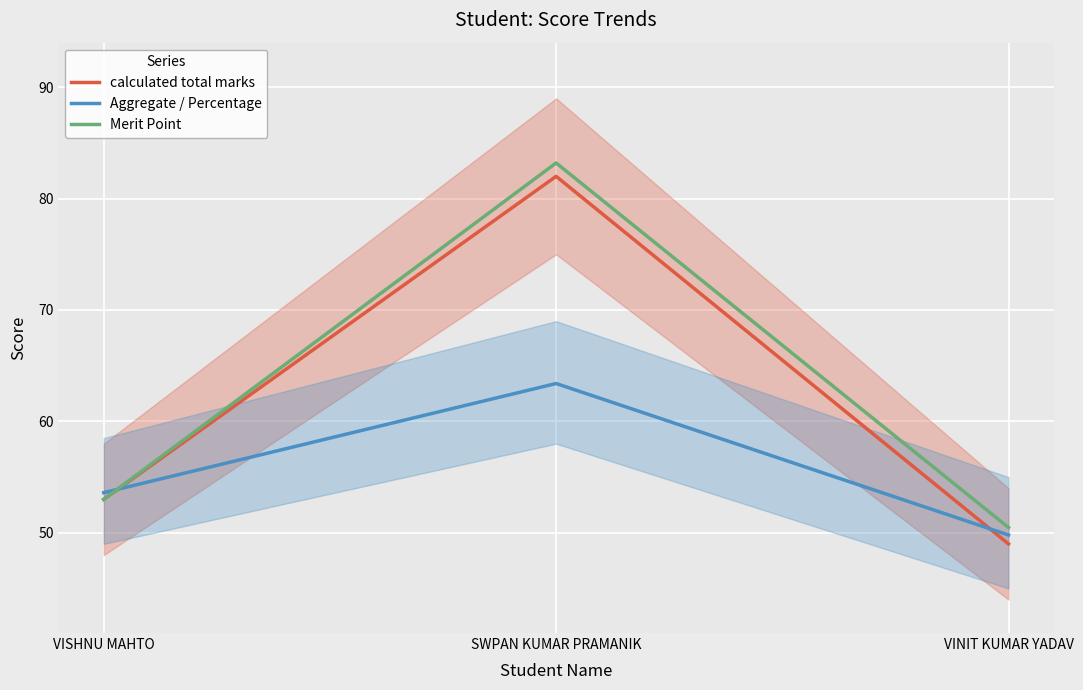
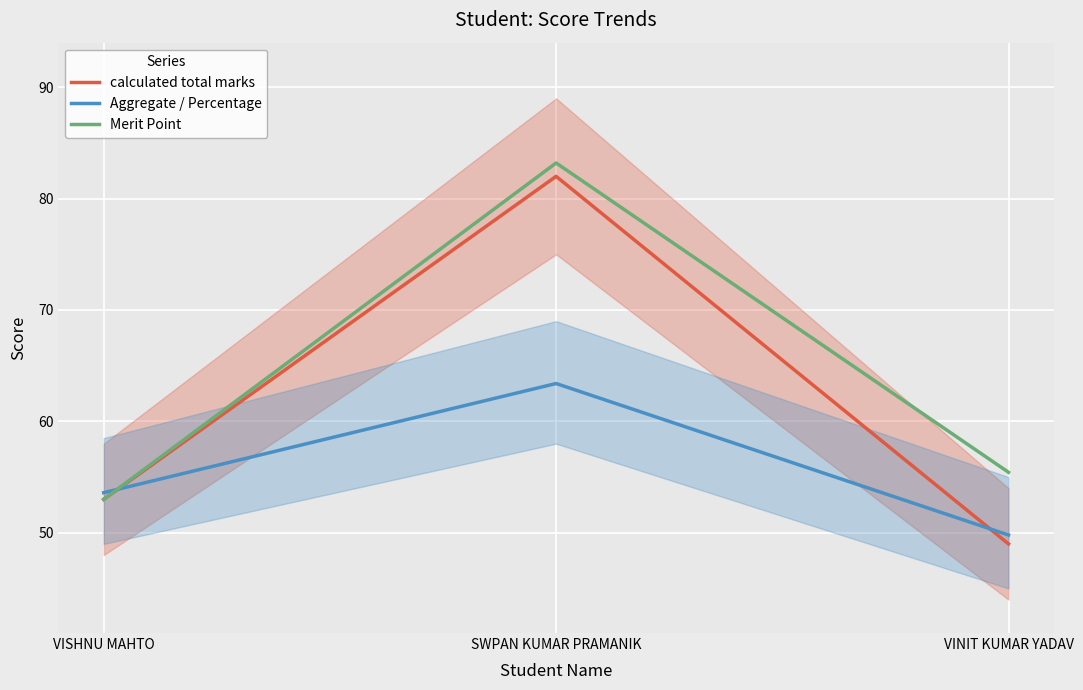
Merit Point, VINIT KUMAR YADAV: 50.5 -> 55.4
